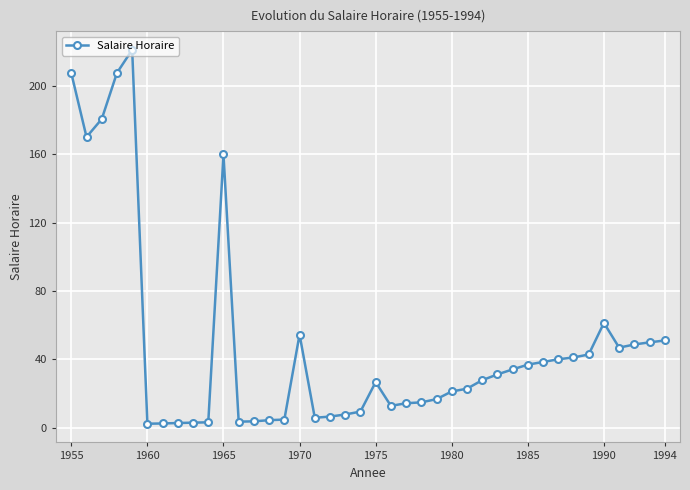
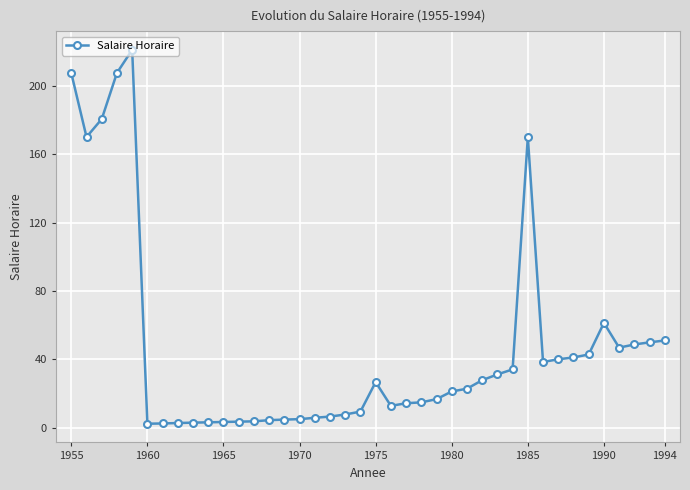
1965: 160 -> 3
1970: 55 -> 5
1985: 37 -> 170
